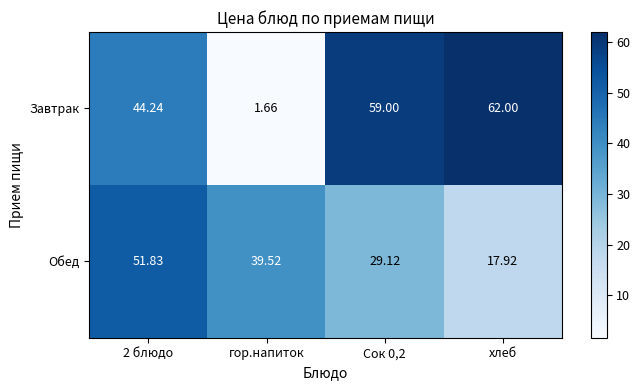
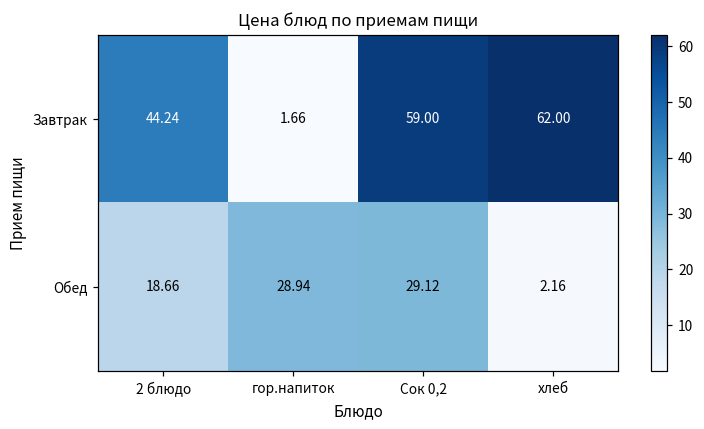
Обед, 2 блюдо: 51.83 -> 18.66
Обед, гор.напиток: 39.52 -> 28.94
Обед, хлеб: 17.92 -> 2.16
